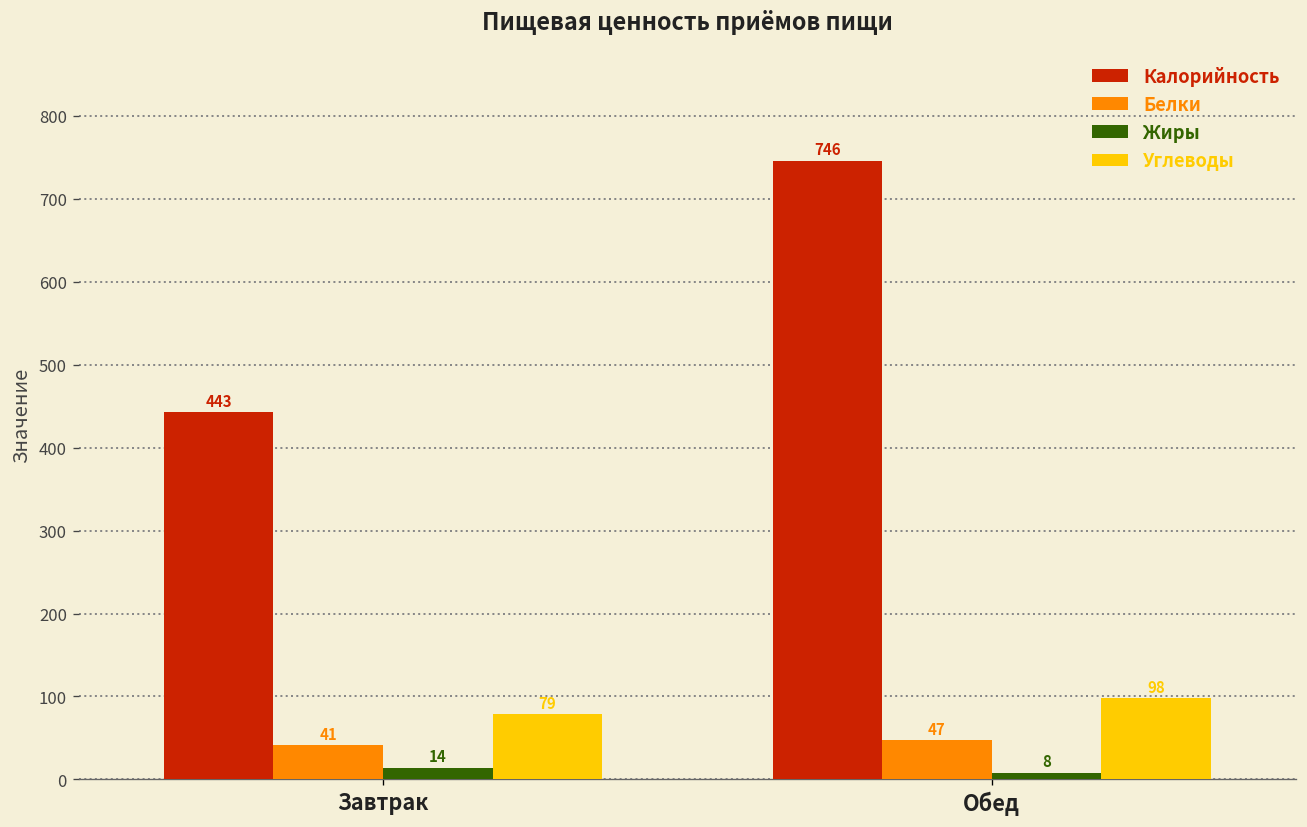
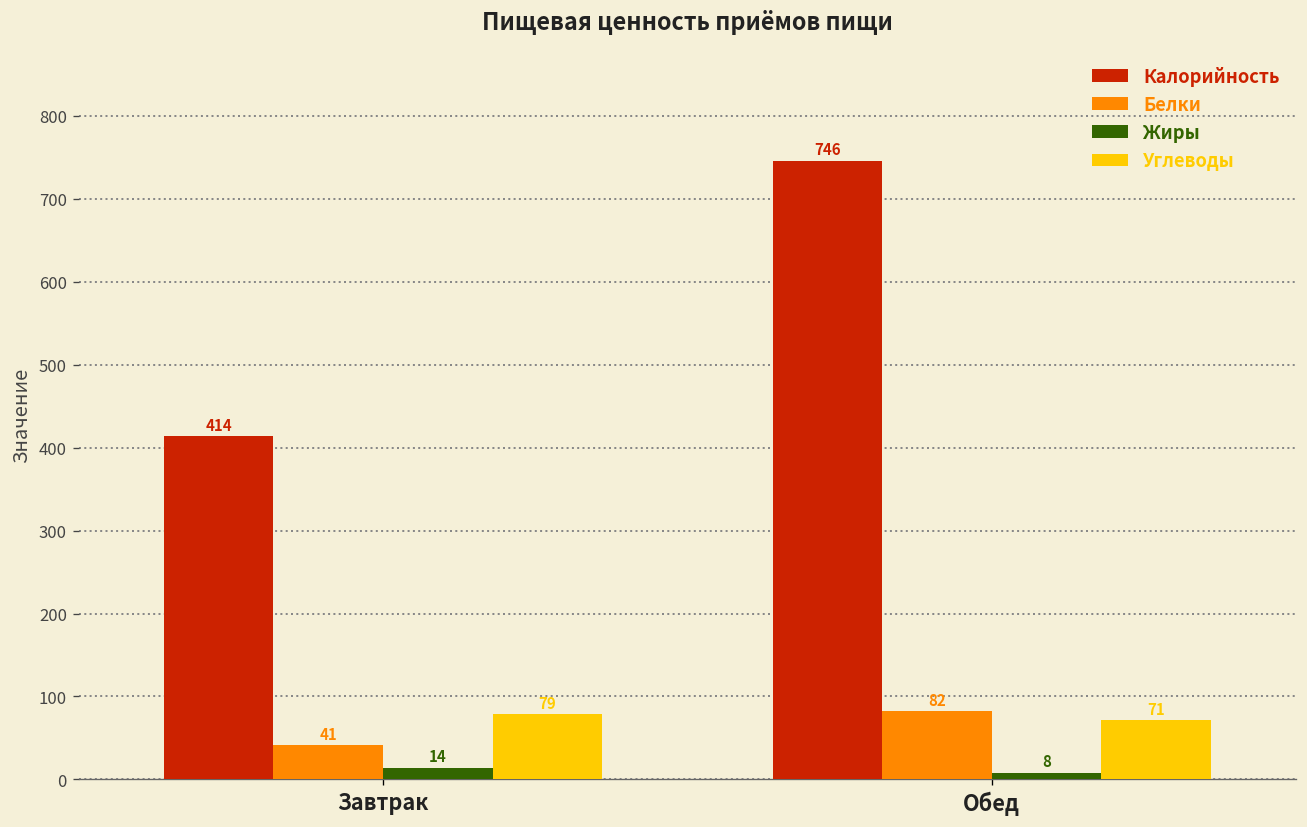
Калорийность, Завтрак: 443 -> 414
Белки, Обед: 47 -> 82
Углеводы, Обед: 98 -> 71
